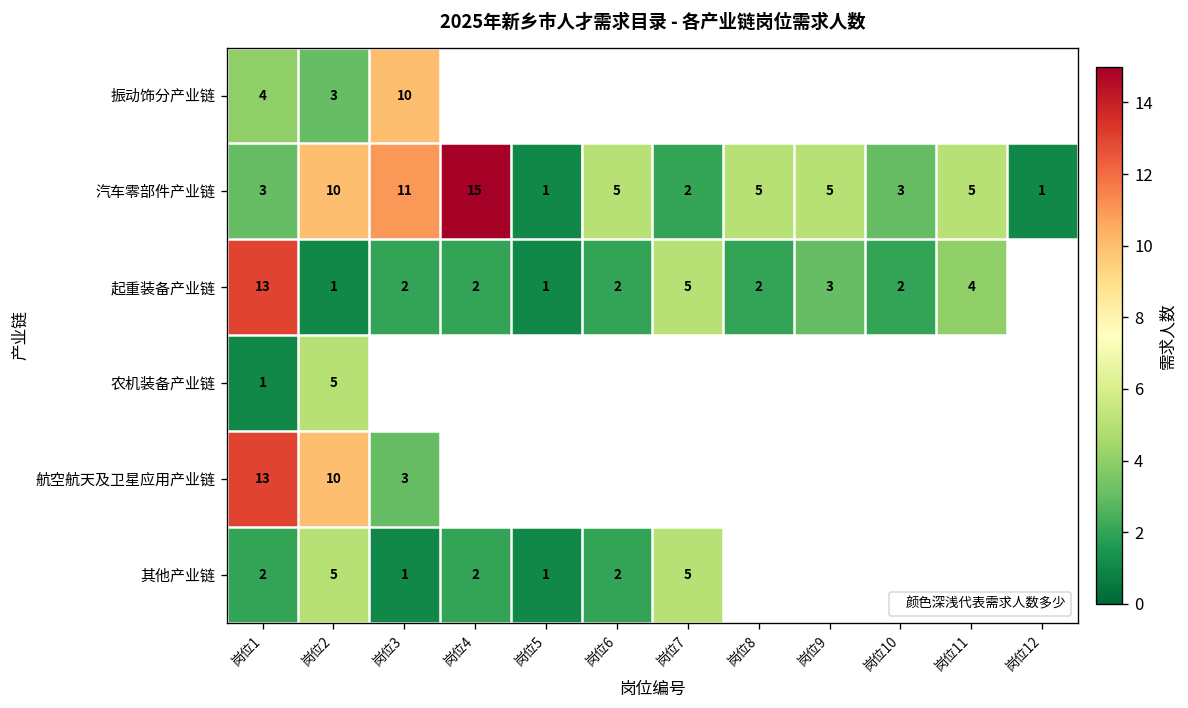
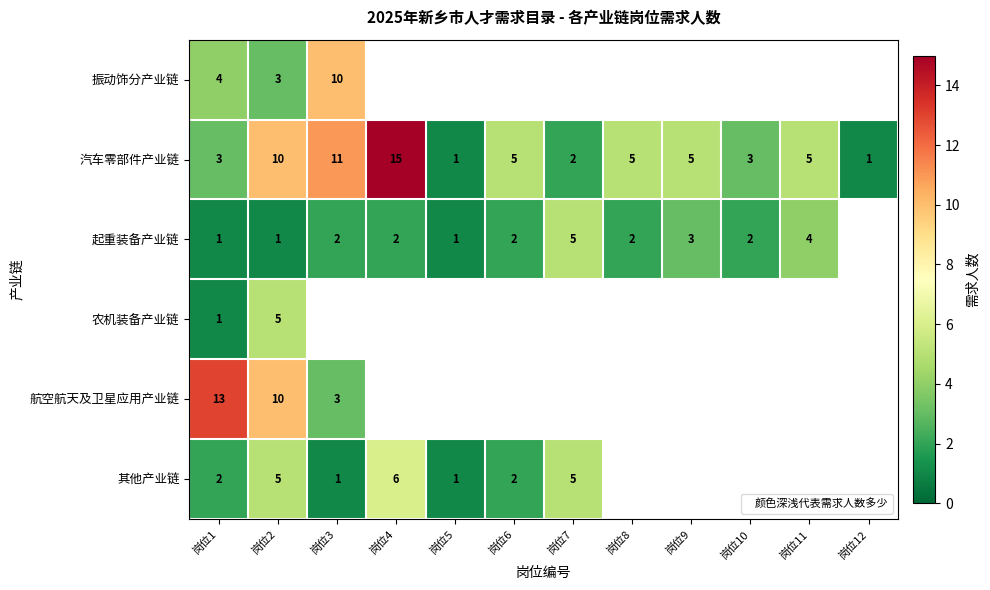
起重装备产业链, 岗位1: 13 -> 1
其他产业链, 岗位4: 2 -> 6
